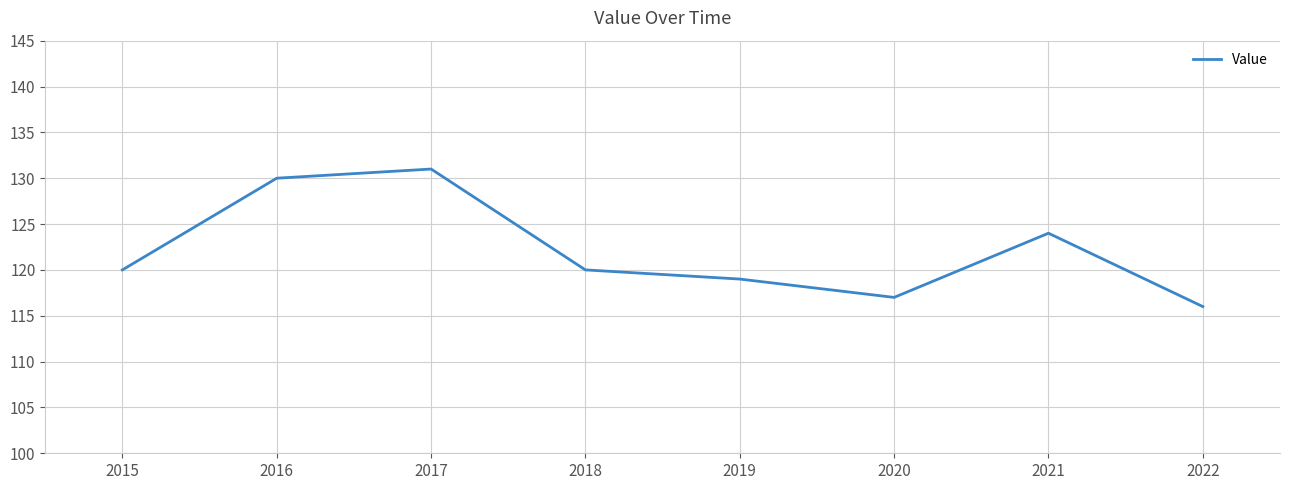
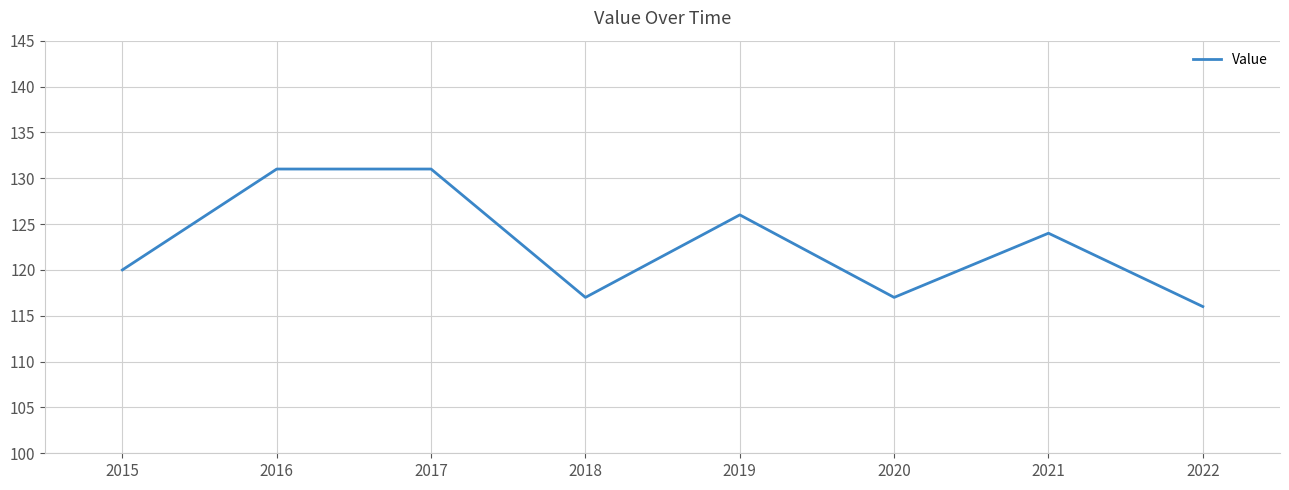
2016: 130 -> 131
2018: 120 -> 117
2019: 119 -> 126
